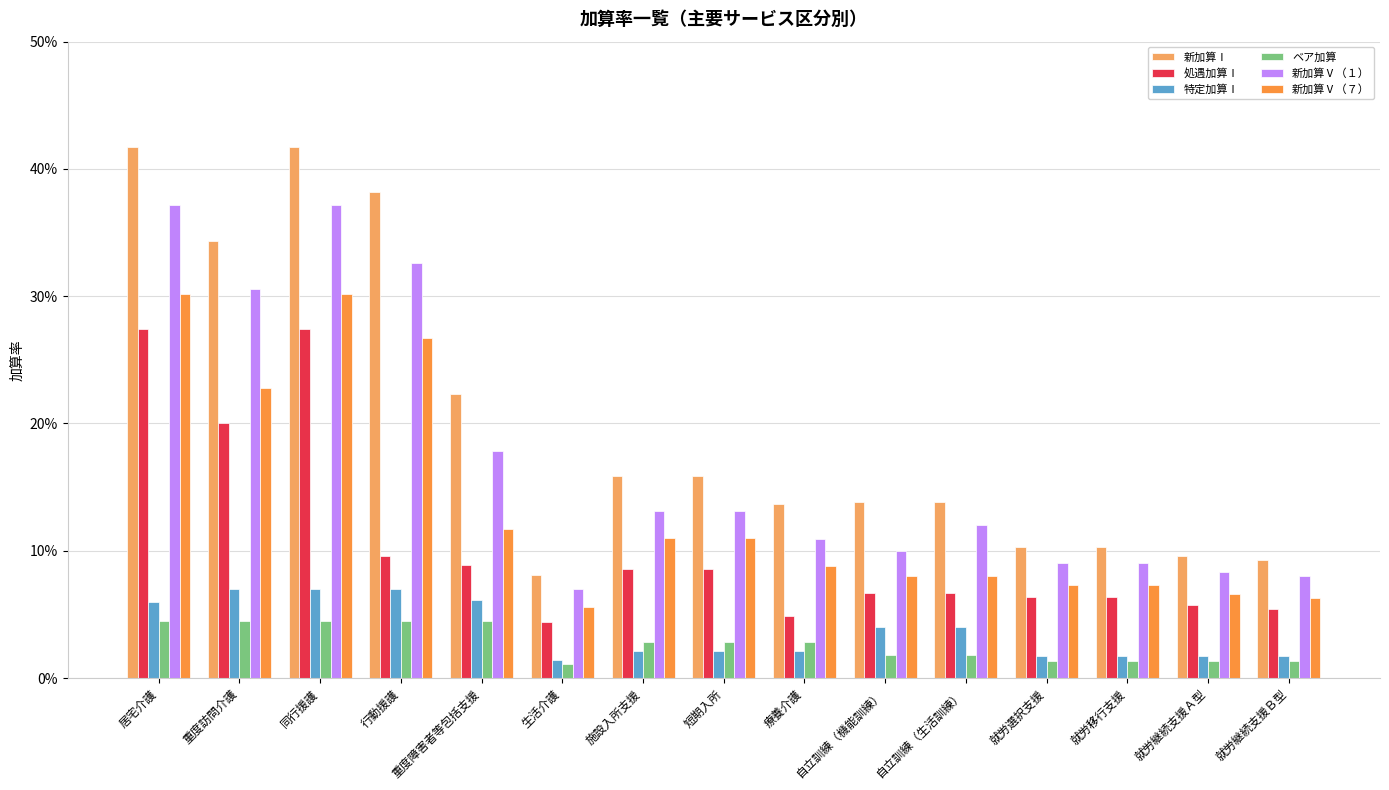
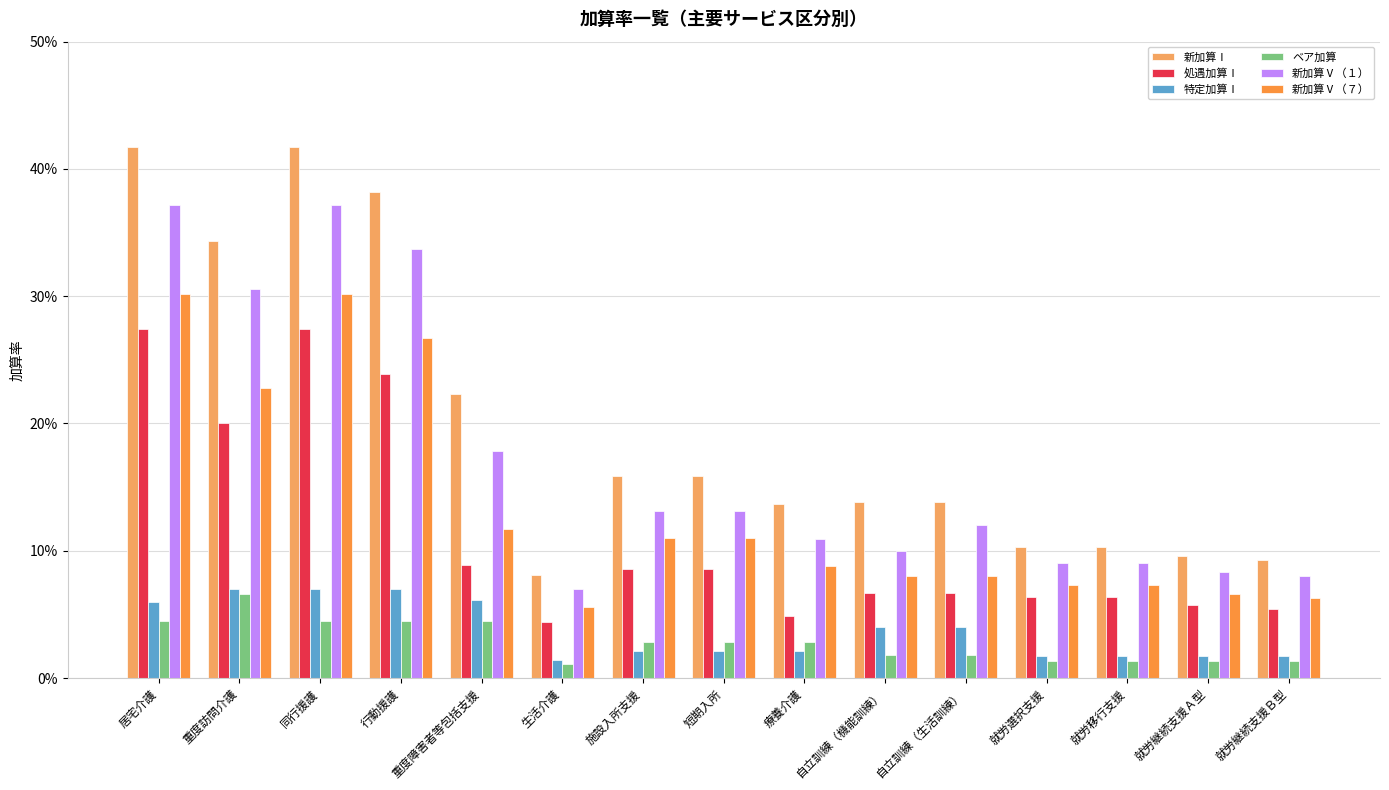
ベア加算, 重度訪問介護: 4.5% -> 6.6%
処遇加算Ⅰ, 行動援護: 9.6% -> 23.9%
新加算Ⅴ（１）, 行動援護: 32.6% -> 33.7%
